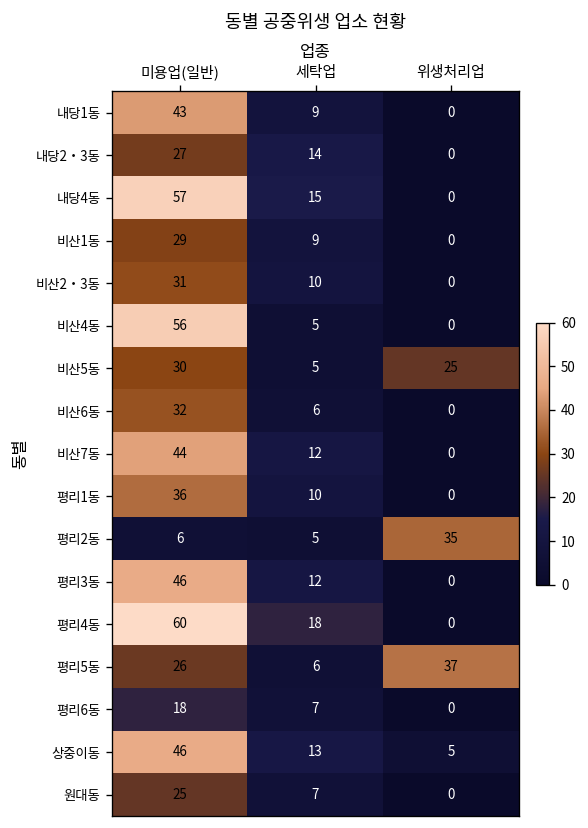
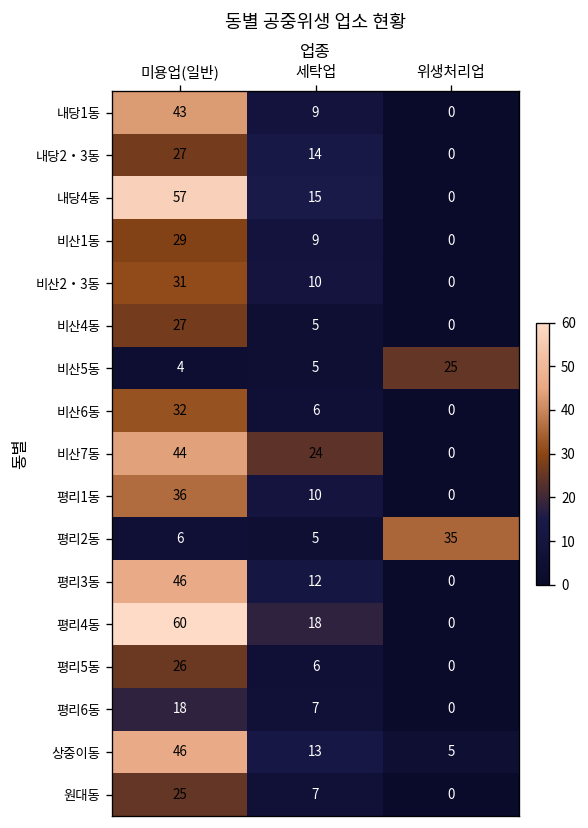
비산4동, 미용업(일반): 56 -> 27
비산5동, 미용업(일반): 30 -> 4
비산7동, 세탁업: 12 -> 24
평리5동, 위생처리업: 37 -> 0
